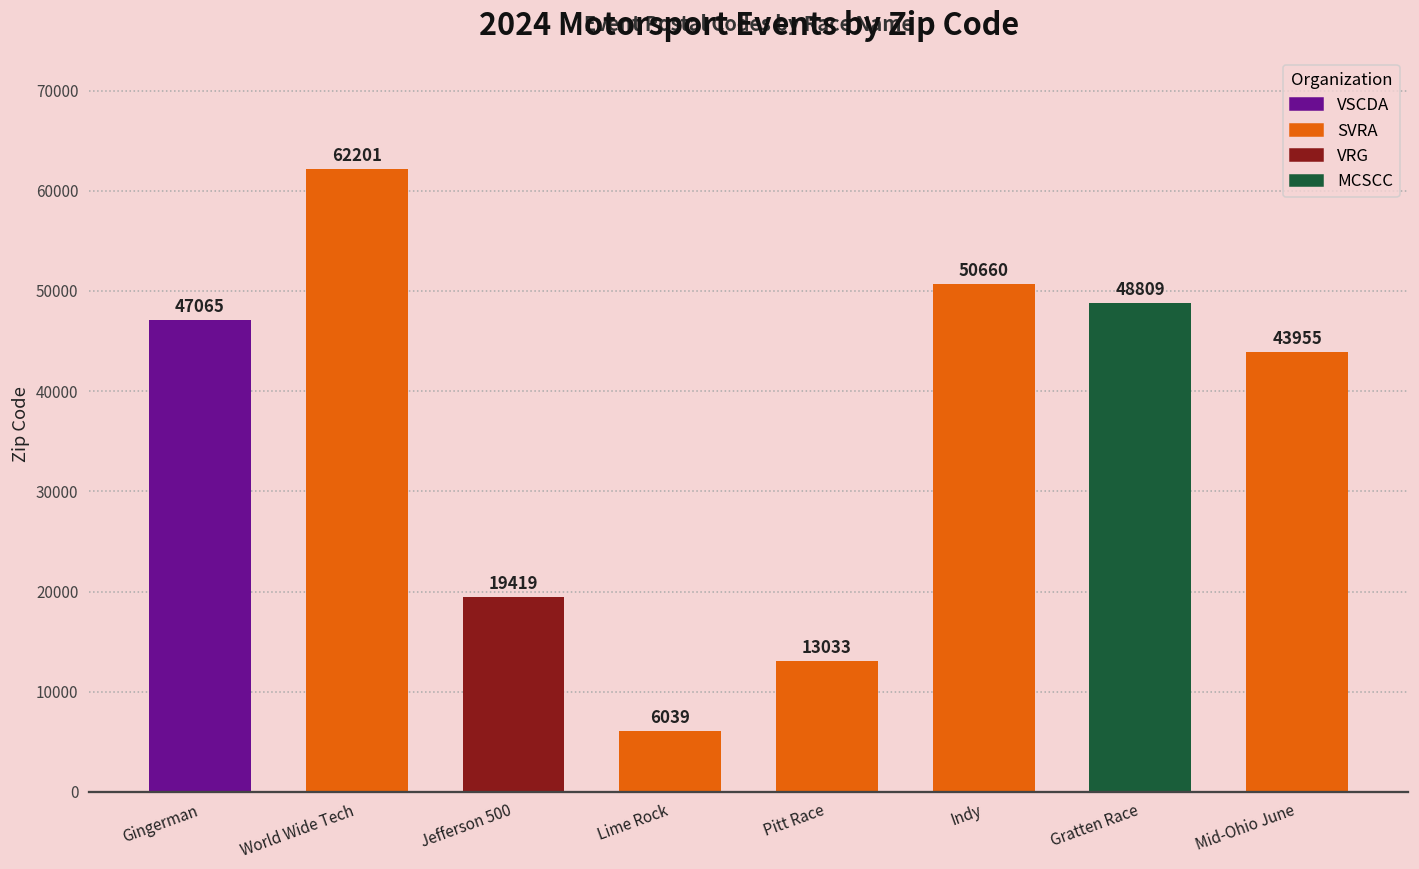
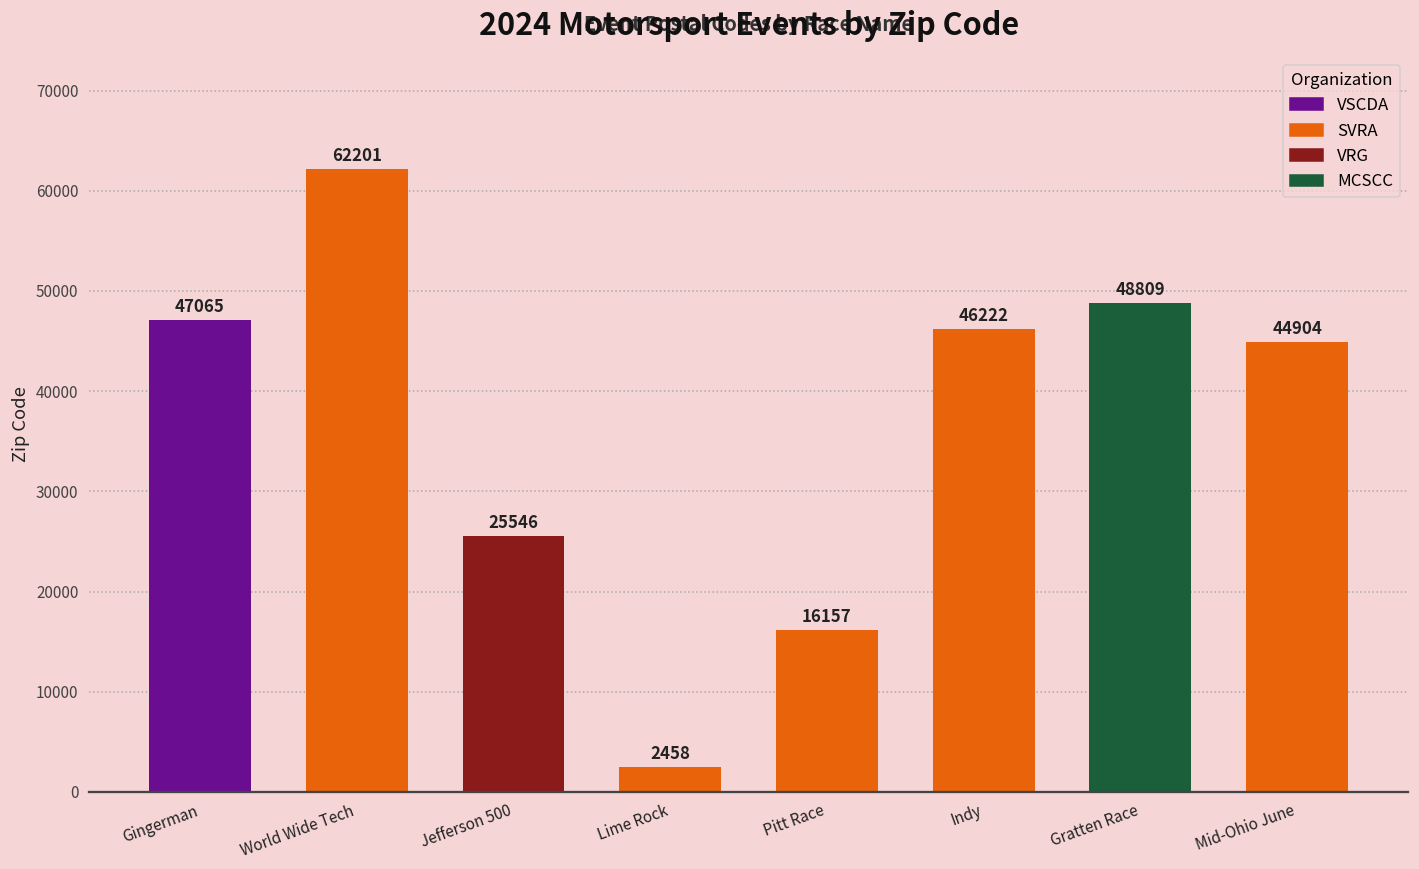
Jefferson 500: 19419 -> 25546
Lime Rock: 6039 -> 2458
Pitt Race: 13033 -> 16157
Indy: 50660 -> 46222
Mid-Ohio June: 43955 -> 44904
